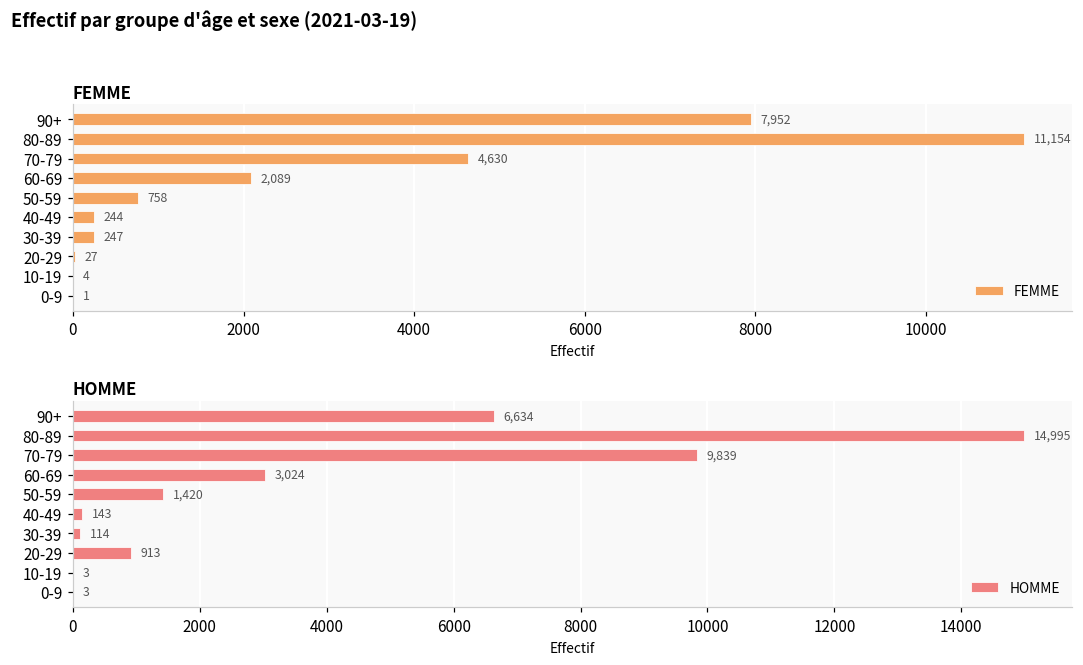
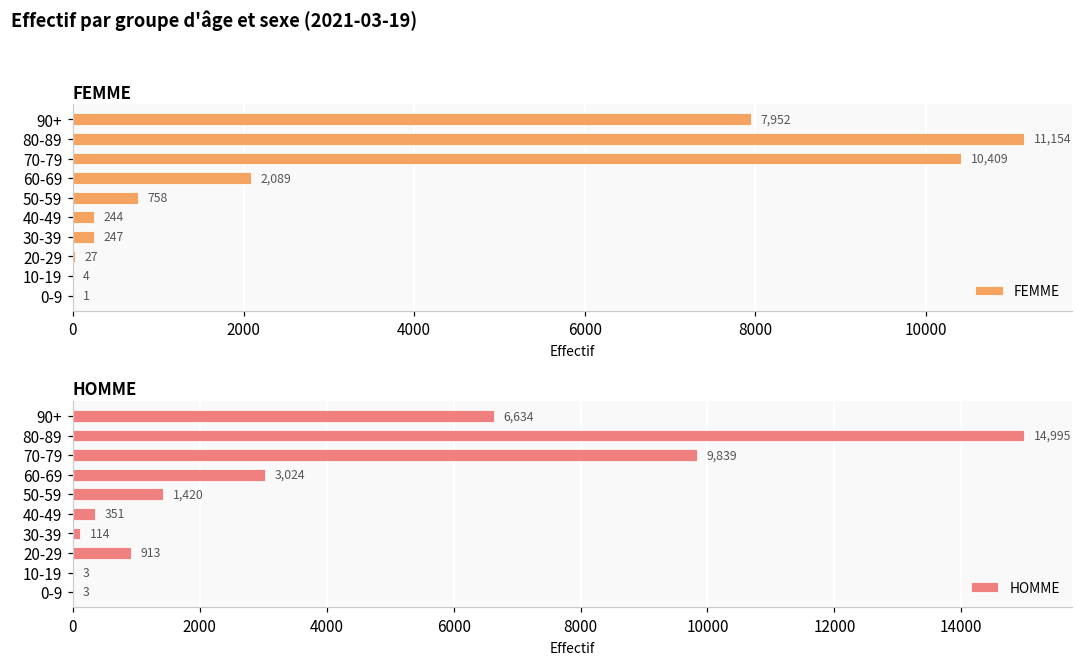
FEMME, 70-79: 4,630 -> 10,409
HOMME, 40-49: 143 -> 351
